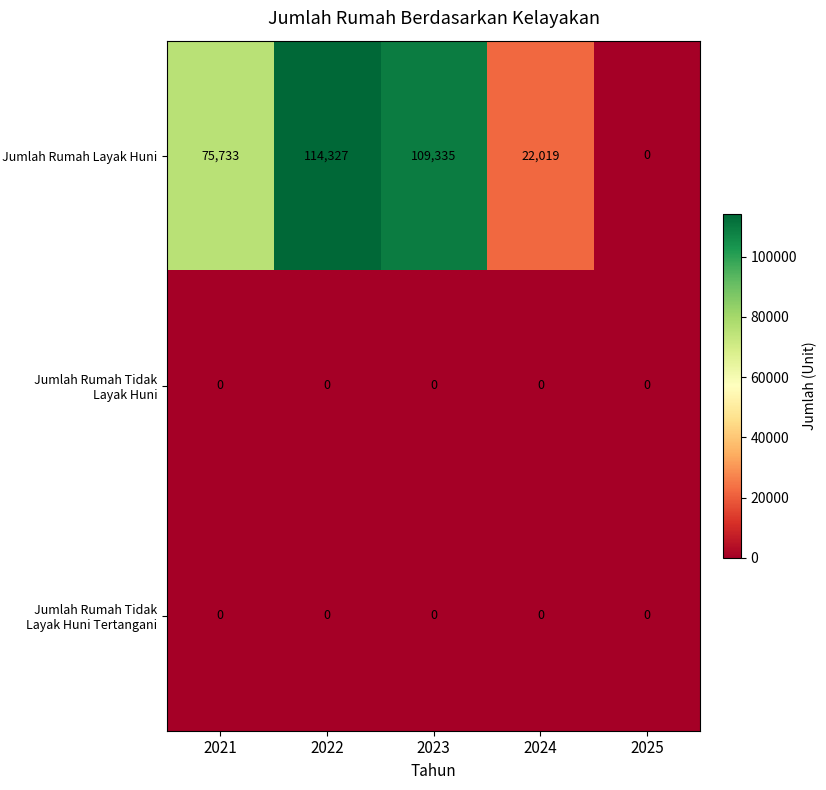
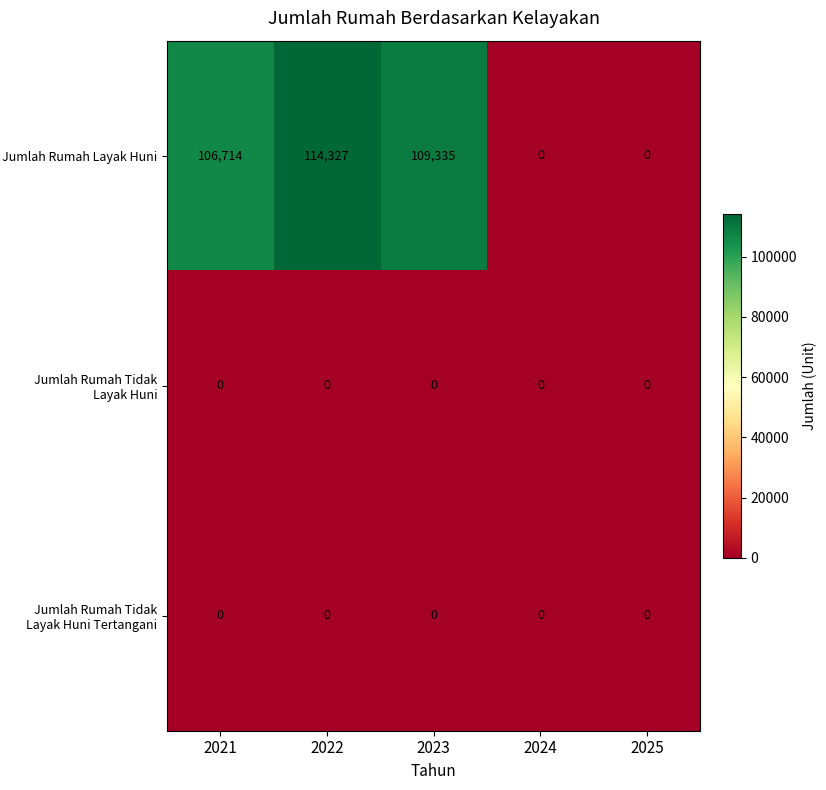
Jumlah Rumah Layak Huni, 2021: 75,733 -> 106,714
Jumlah Rumah Layak Huni, 2024: 22,019 -> 0
